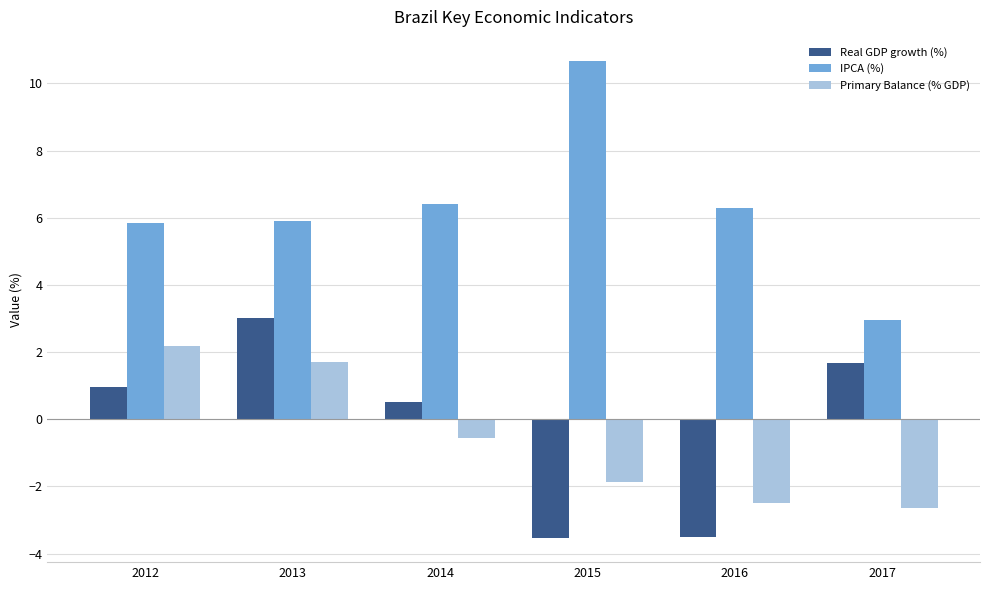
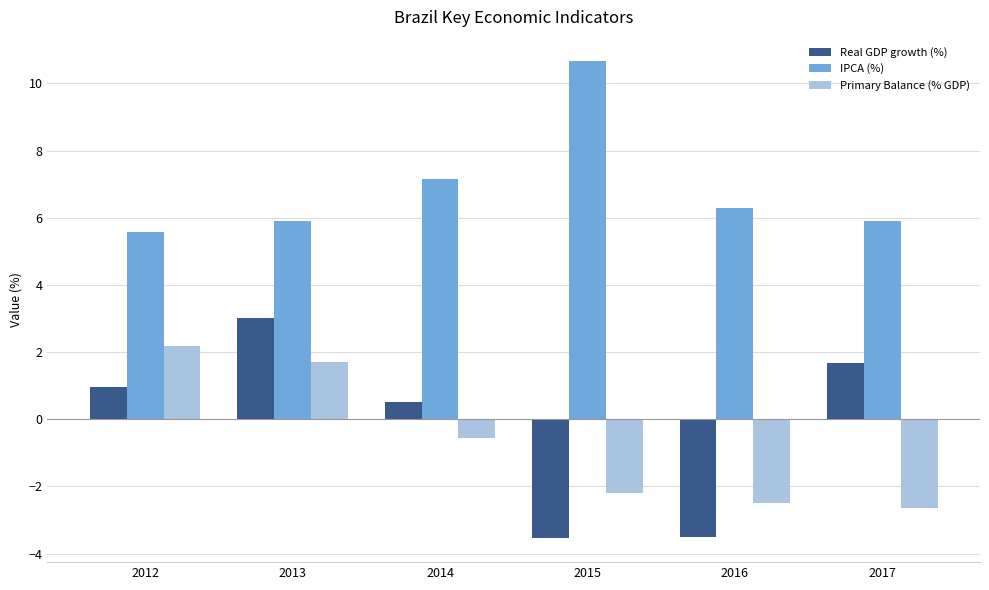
IPCA (%), 2012: 5.8 -> 5.6
IPCA (%), 2014: 6.4 -> 7.2
Primary Balance (% GDP), 2015: -1.9 -> -2.2
IPCA (%), 2017: 2.9 -> 5.9
